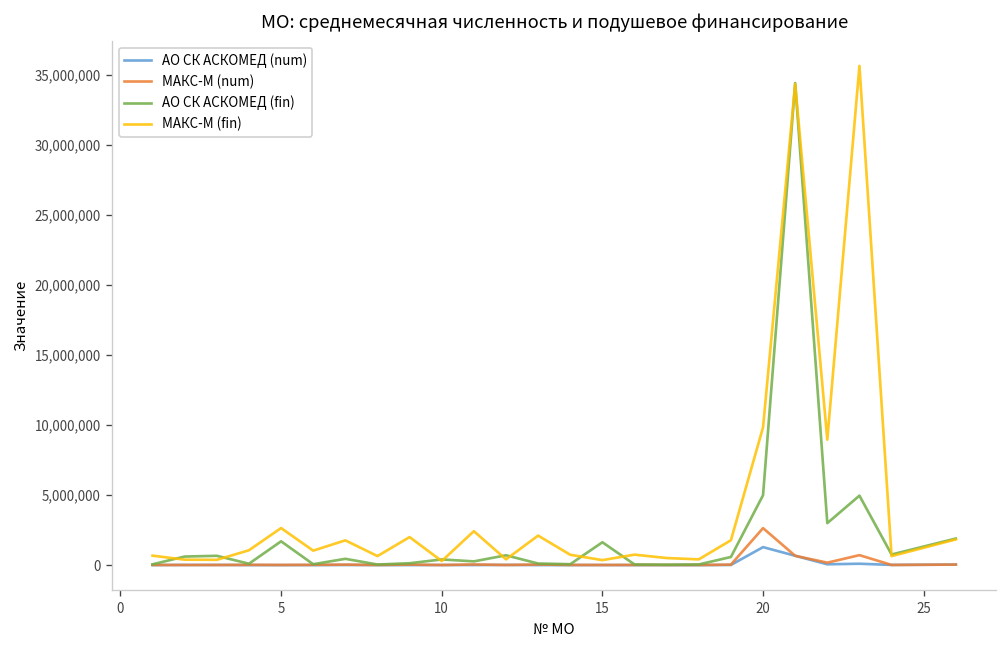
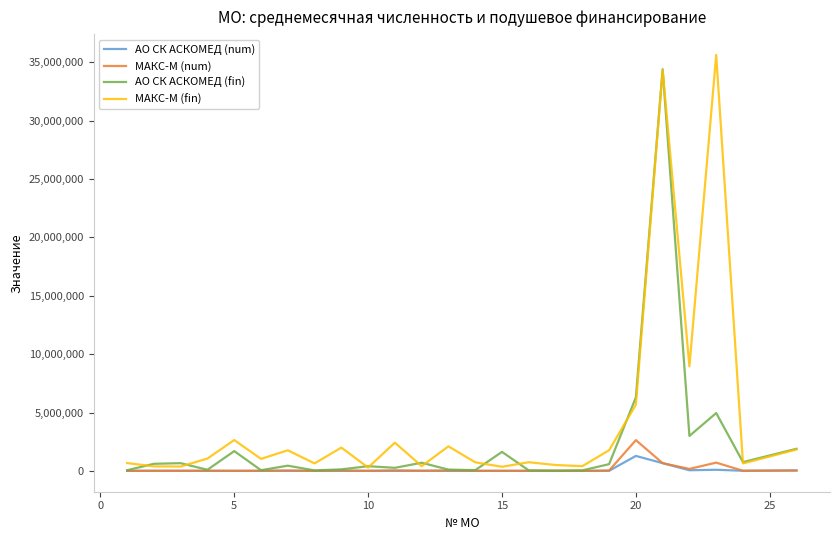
АО СК АСКОМЕД (fin), 20: 5,000,000 -> 6,300,000
МАКС-М (fin), 20: 9,800,000 -> 5,700,000
